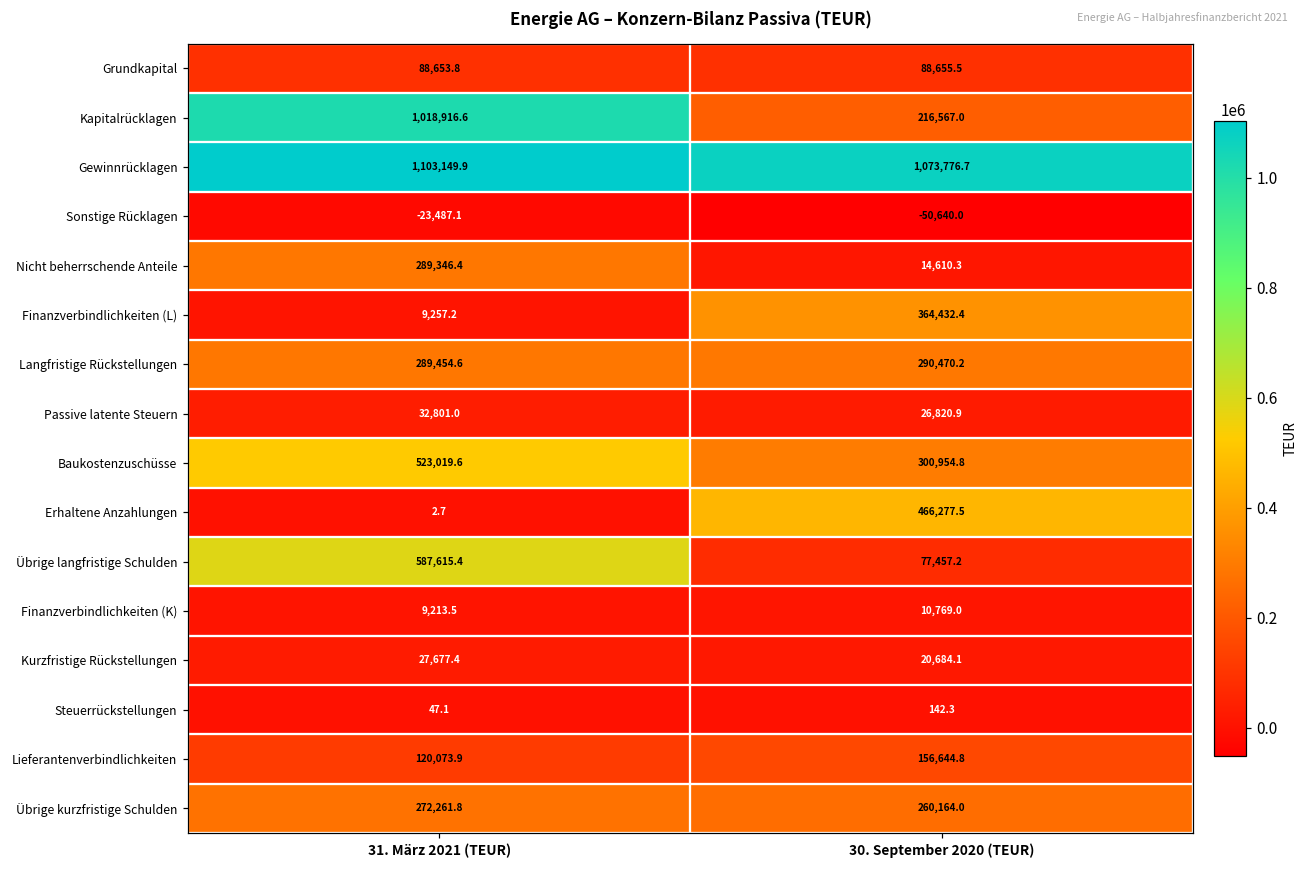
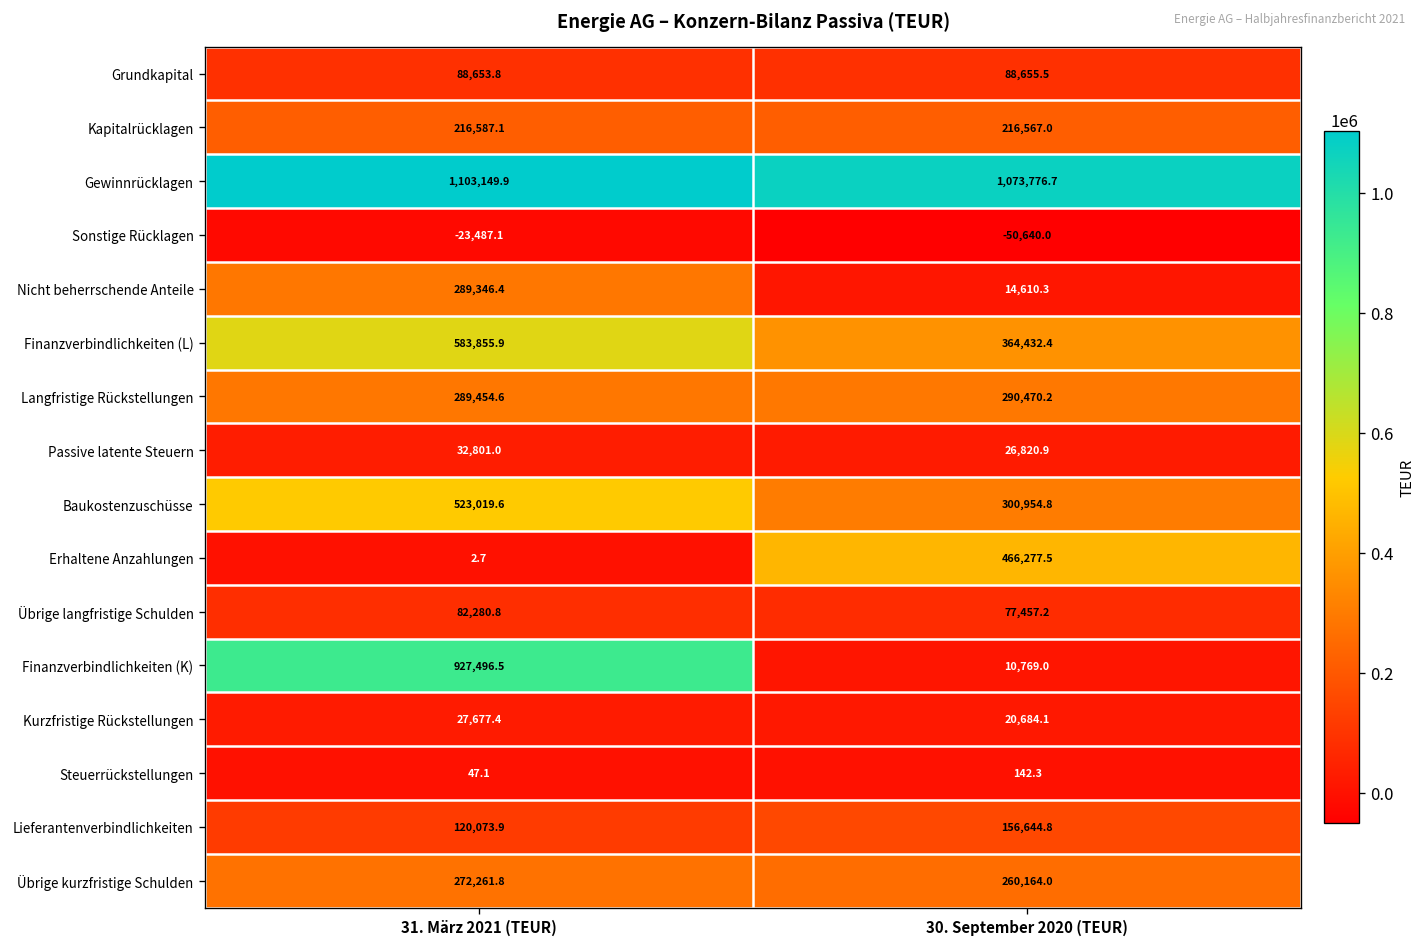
Kapitalrücklagen, 31. März 2021 (TEUR): 1,018,916.6 -> 216,587.1
Finanzverbindlichkeiten (L), 31. März 2021 (TEUR): 9,257.2 -> 583,855.9
Übrige langfristige Schulden, 31. März 2021 (TEUR): 587,615.4 -> 82,280.8
Finanzverbindlichkeiten (K), 31. März 2021 (TEUR): 9,213.5 -> 927,496.5
